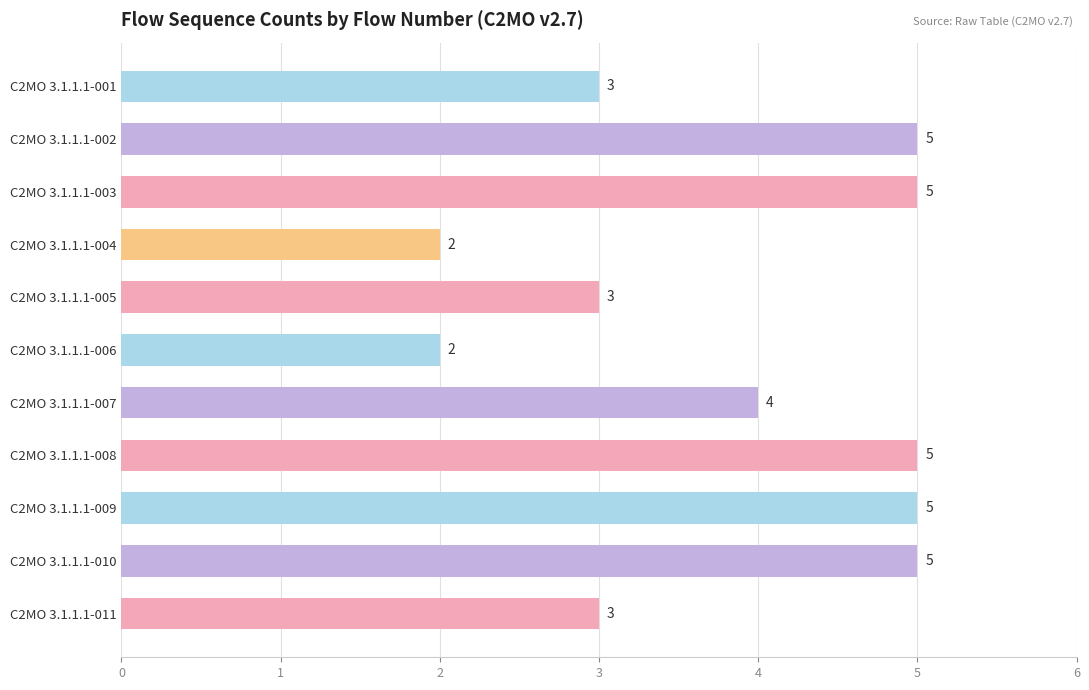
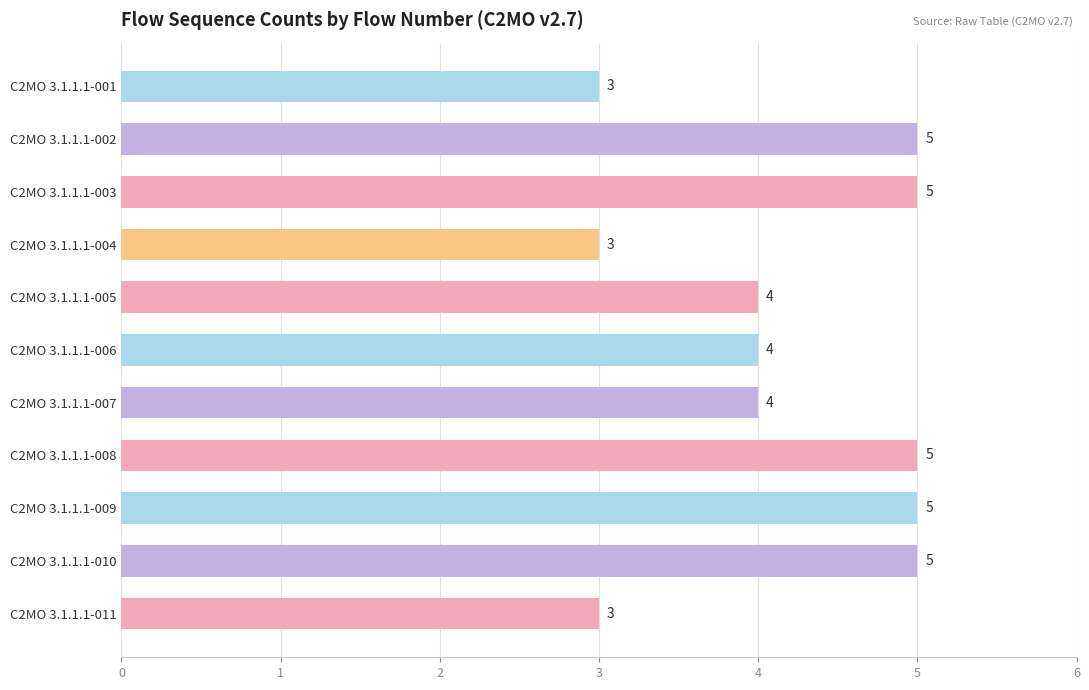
C2MO 3.1.1.1-004: 2 -> 3
C2MO 3.1.1.1-005: 3 -> 4
C2MO 3.1.1.1-006: 2 -> 4
